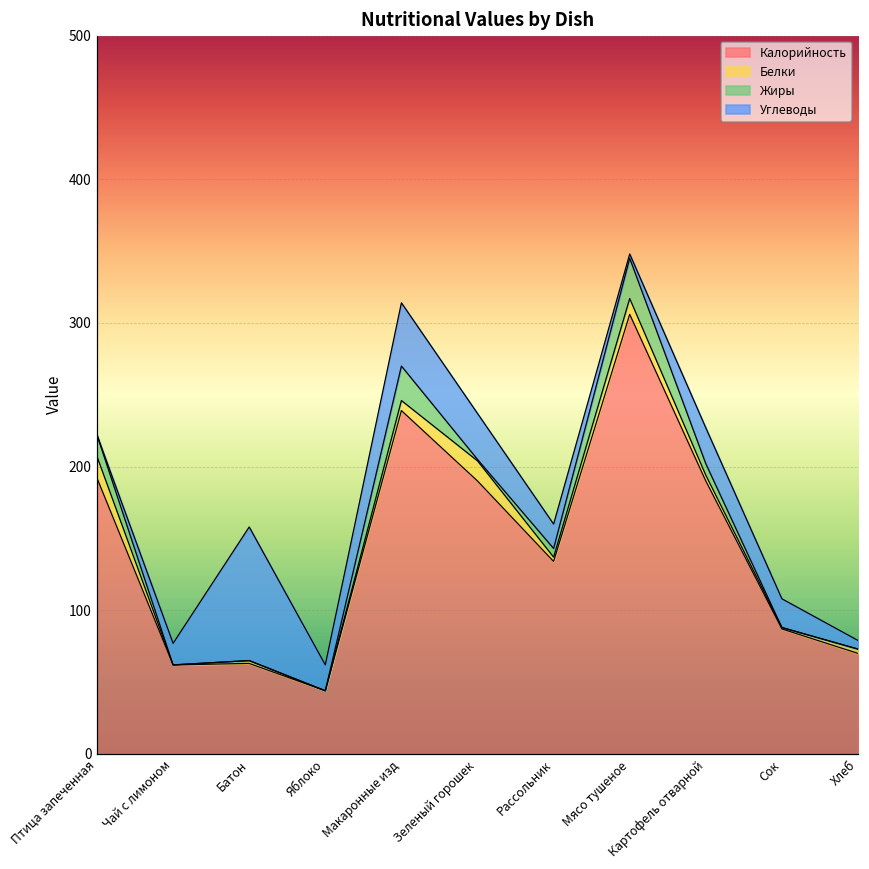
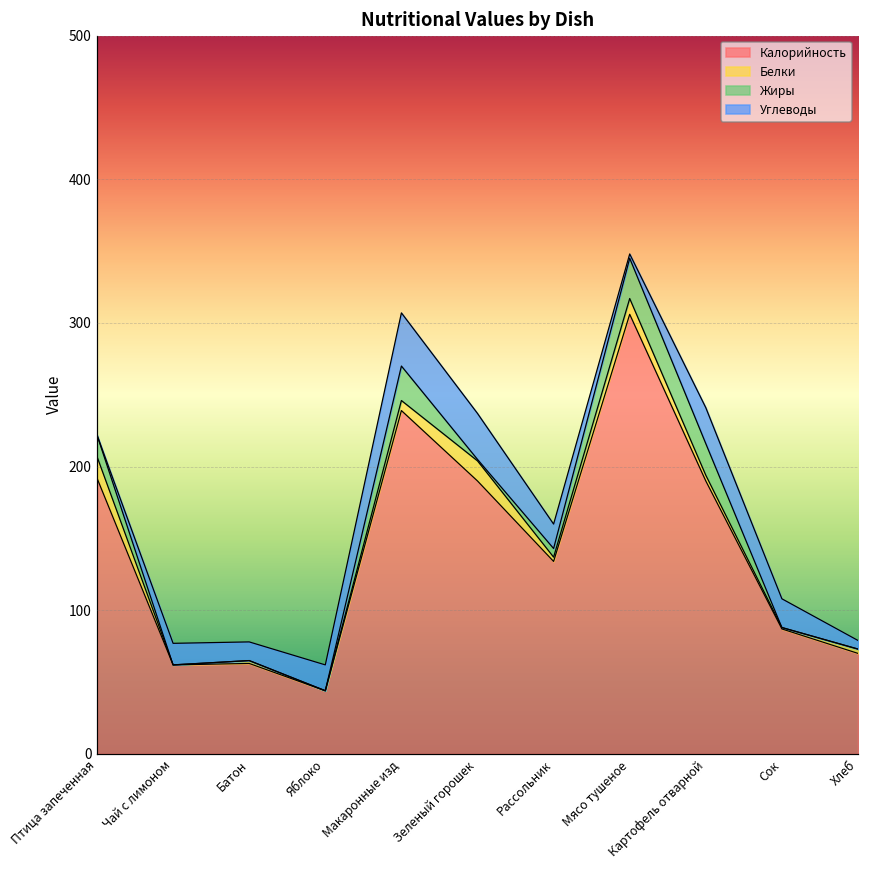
Углеводы, Батон: 93 -> 13
Углеводы, Макаронные изд: 44 -> 37
Жиры, Картофель отварной: 8 -> 22
